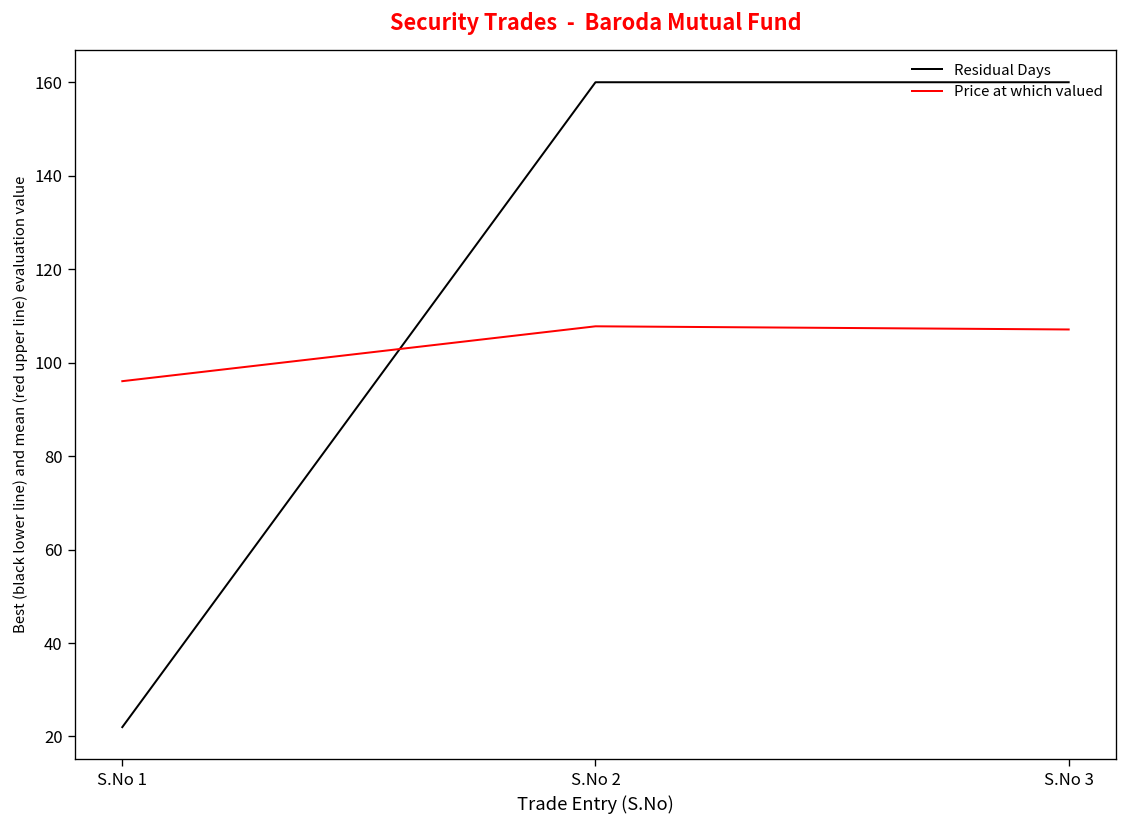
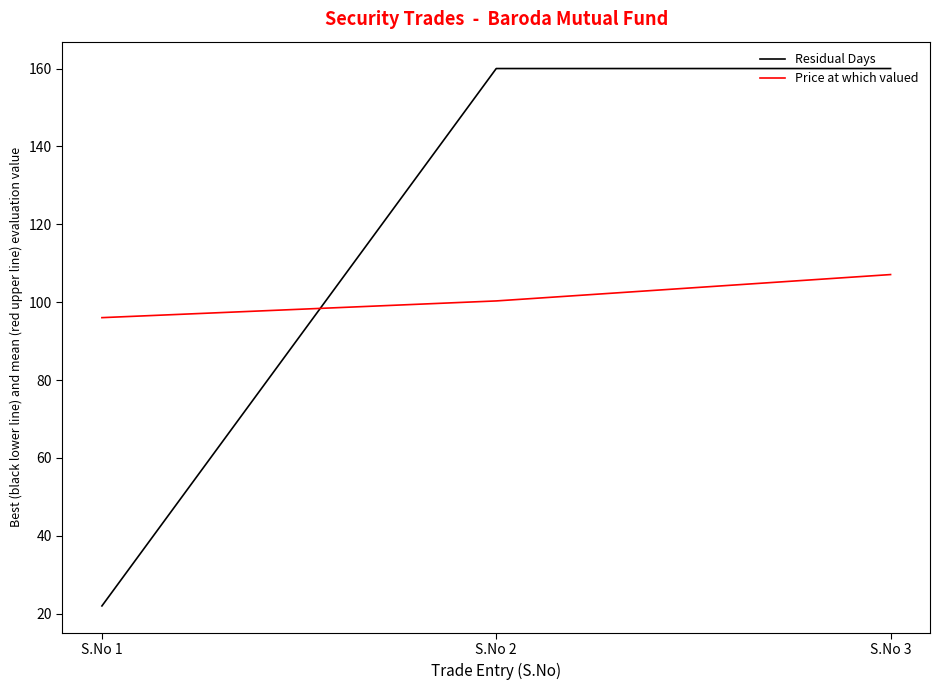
Price at which valued, S.No 2: 108 -> 100
